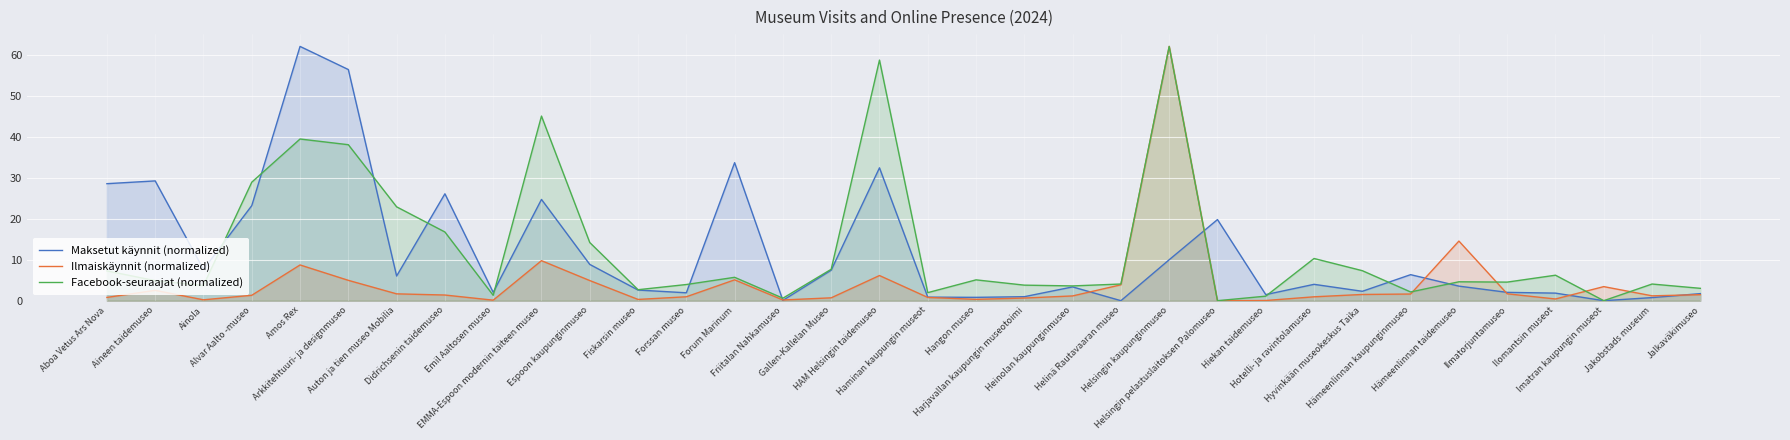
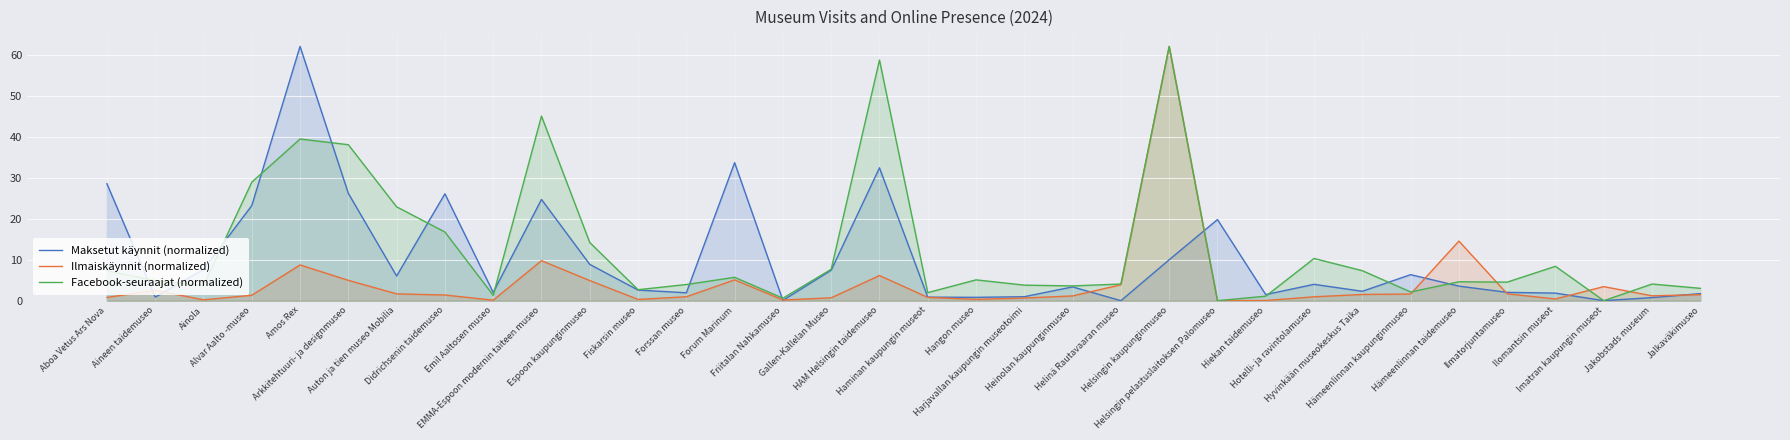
Maksetut käynnit (normalized), Aineen taidemuseo: 29 -> 1
Maksetut käynnit (normalized), Arkkitehtuuri- ja designmuseo: 56 -> 26
Facebook-seuraajat (normalized), Ilomantsin museot: 6 -> 8
